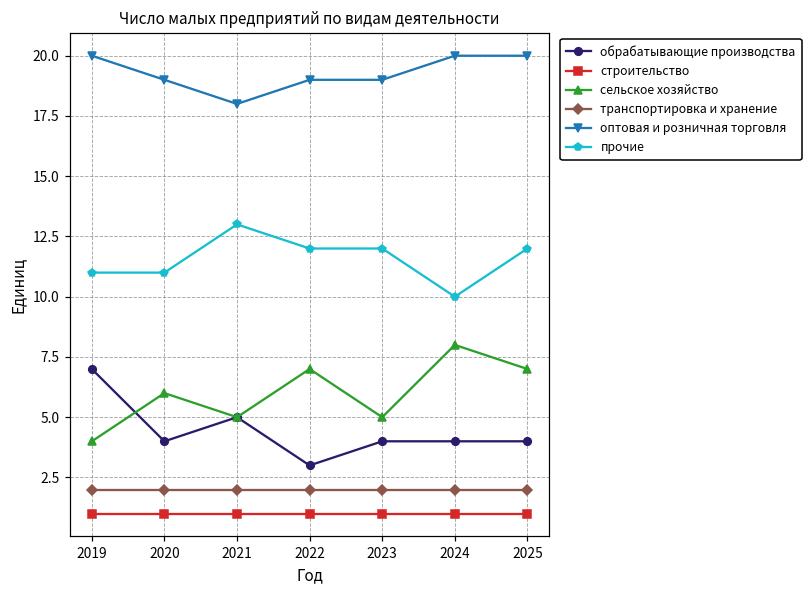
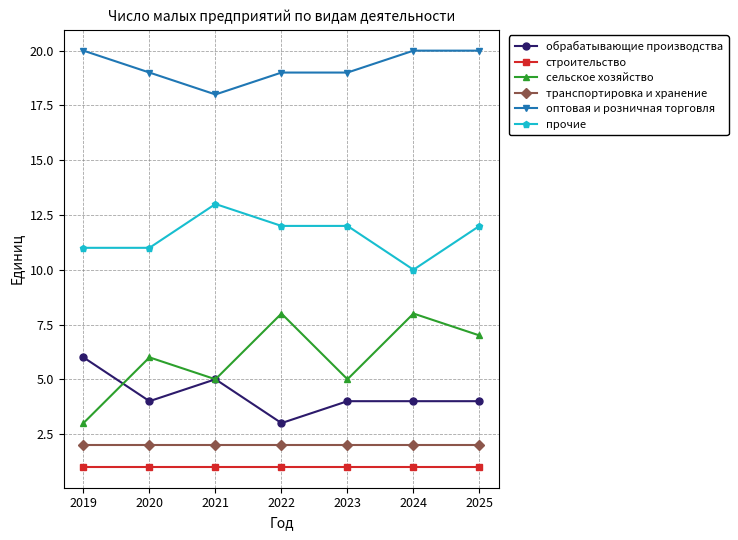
обрабатывающие производства, 2019: 7 -> 6
сельское хозяйство, 2019: 4 -> 3
сельское хозяйство, 2022: 7 -> 8
